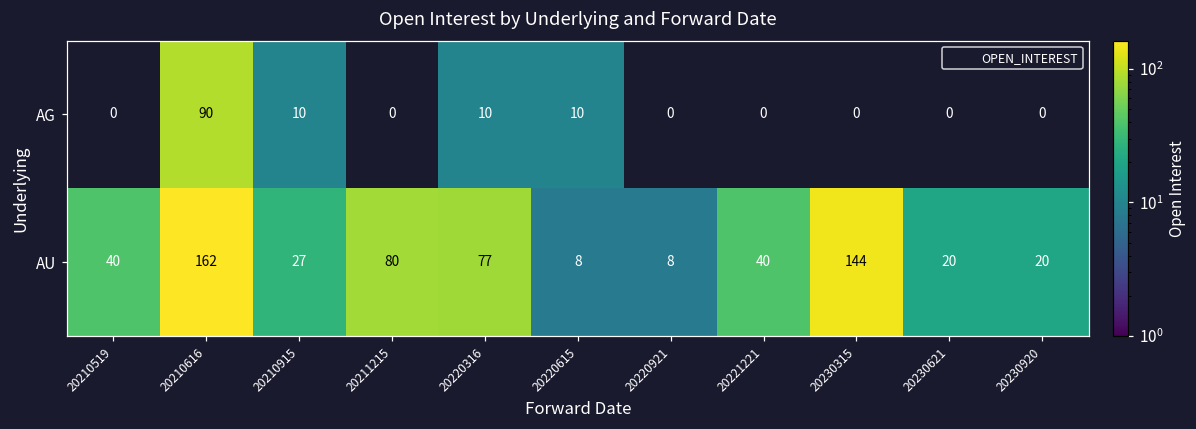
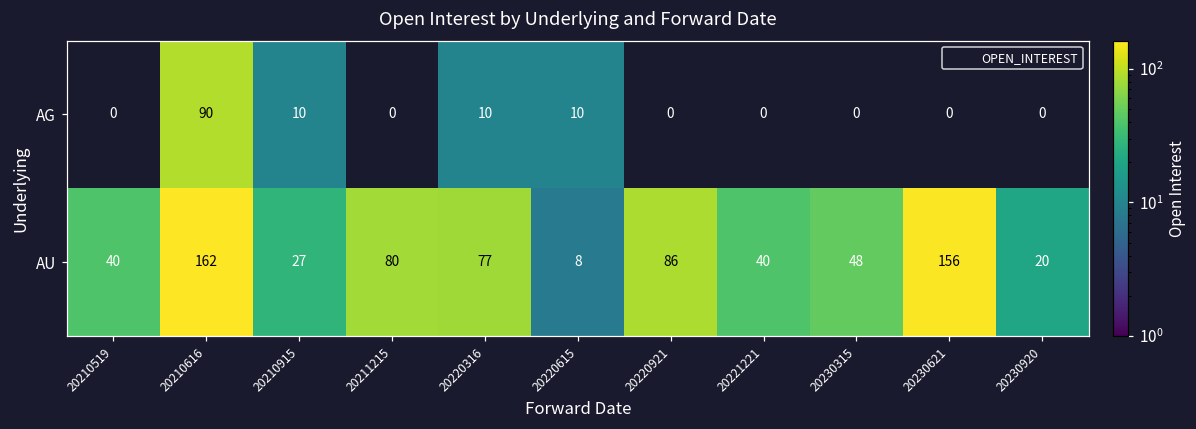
AU, 20220921: 8 -> 86
AU, 20230315: 144 -> 48
AU, 20230621: 20 -> 156
